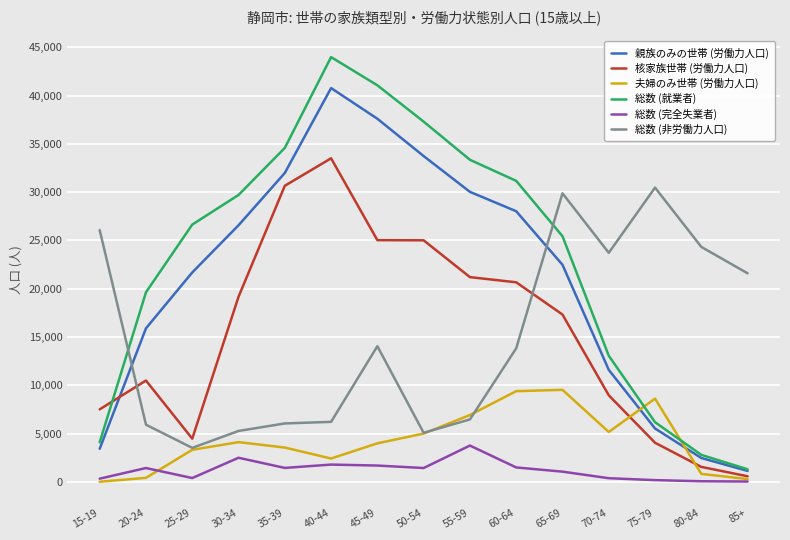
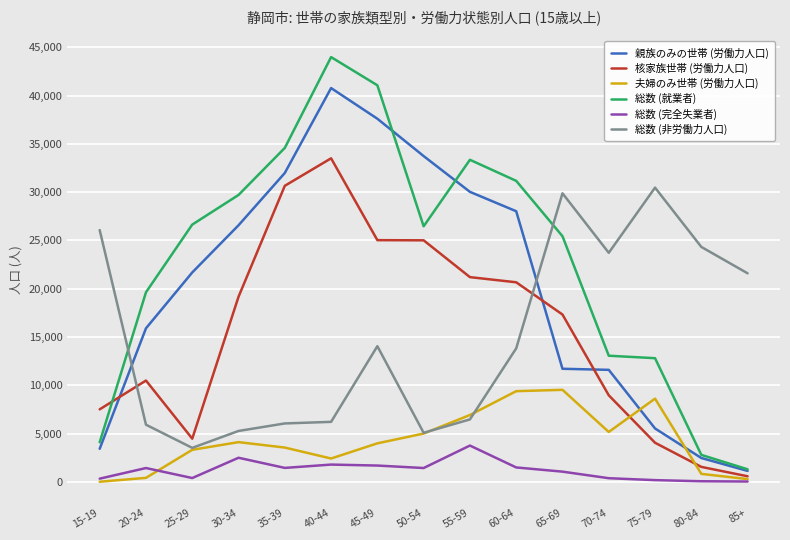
総数 (就業者), 50-54: 37,000 -> 26,000
親族のみの世帯 (労働力人口), 65-69: 22,000 -> 12,000
総数 (就業者), 75-79: 6,000 -> 13,000
